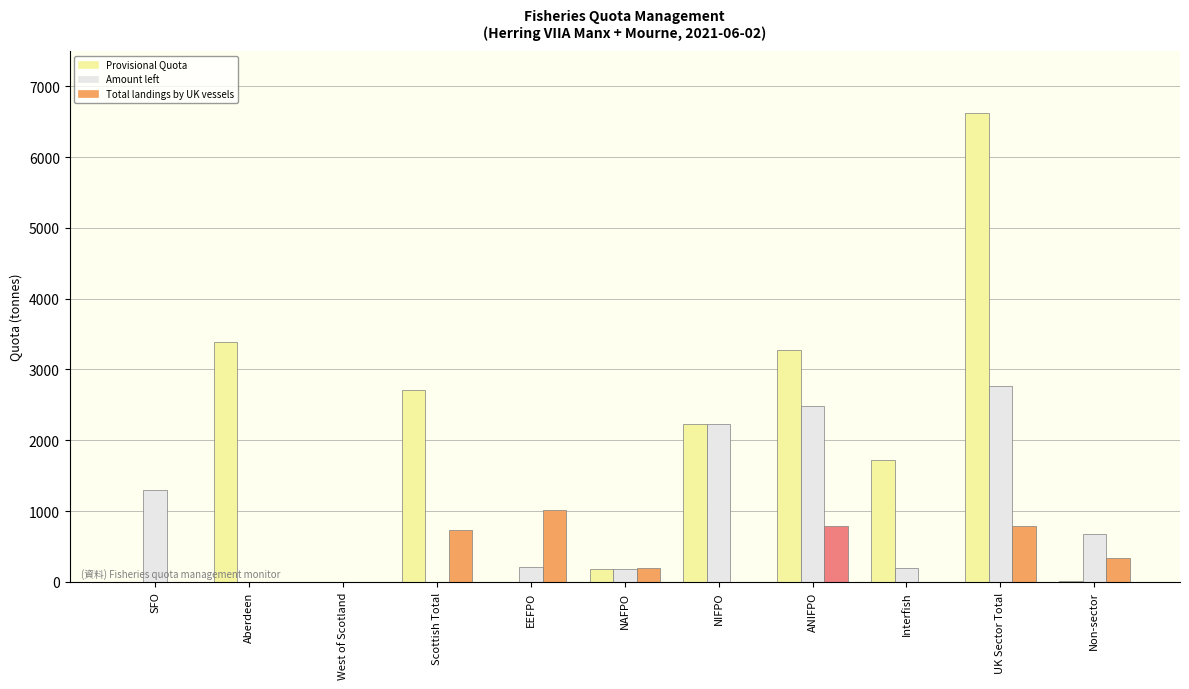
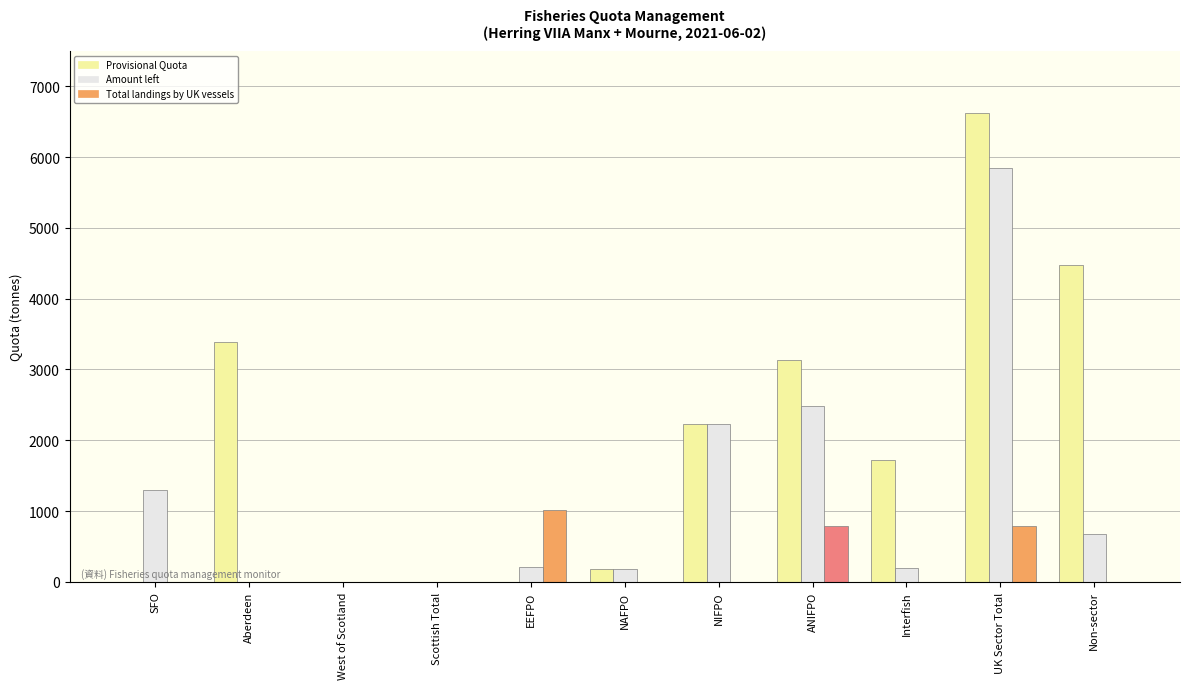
Provisional Quota, Scottish Total: 2700 -> 0
Total landings by UK vessels, Scottish Total: 700 -> 0
Total landings by UK vessels, NAFPO: 200 -> 0
Provisional Quota, ANIFPO: 3300 -> 3100
Amount left, UK Sector Total: 2800 -> 5800
Provisional Quota, Non-sector: 0 -> 4500
Total landings by UK vessels, Non-sector: 300 -> 0
